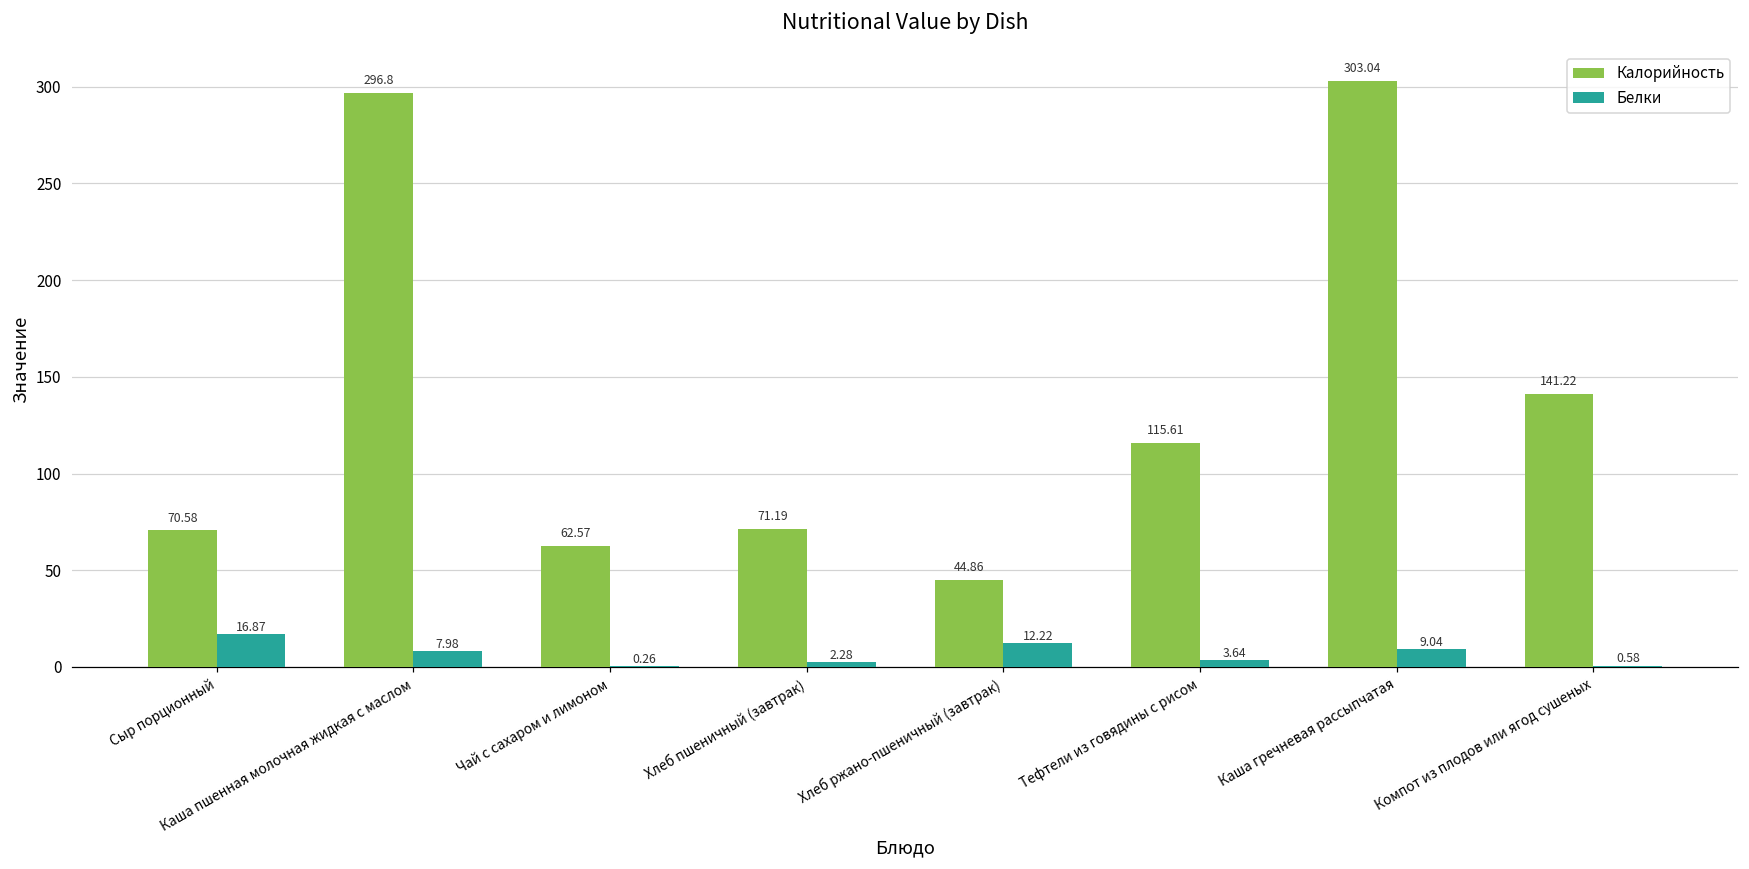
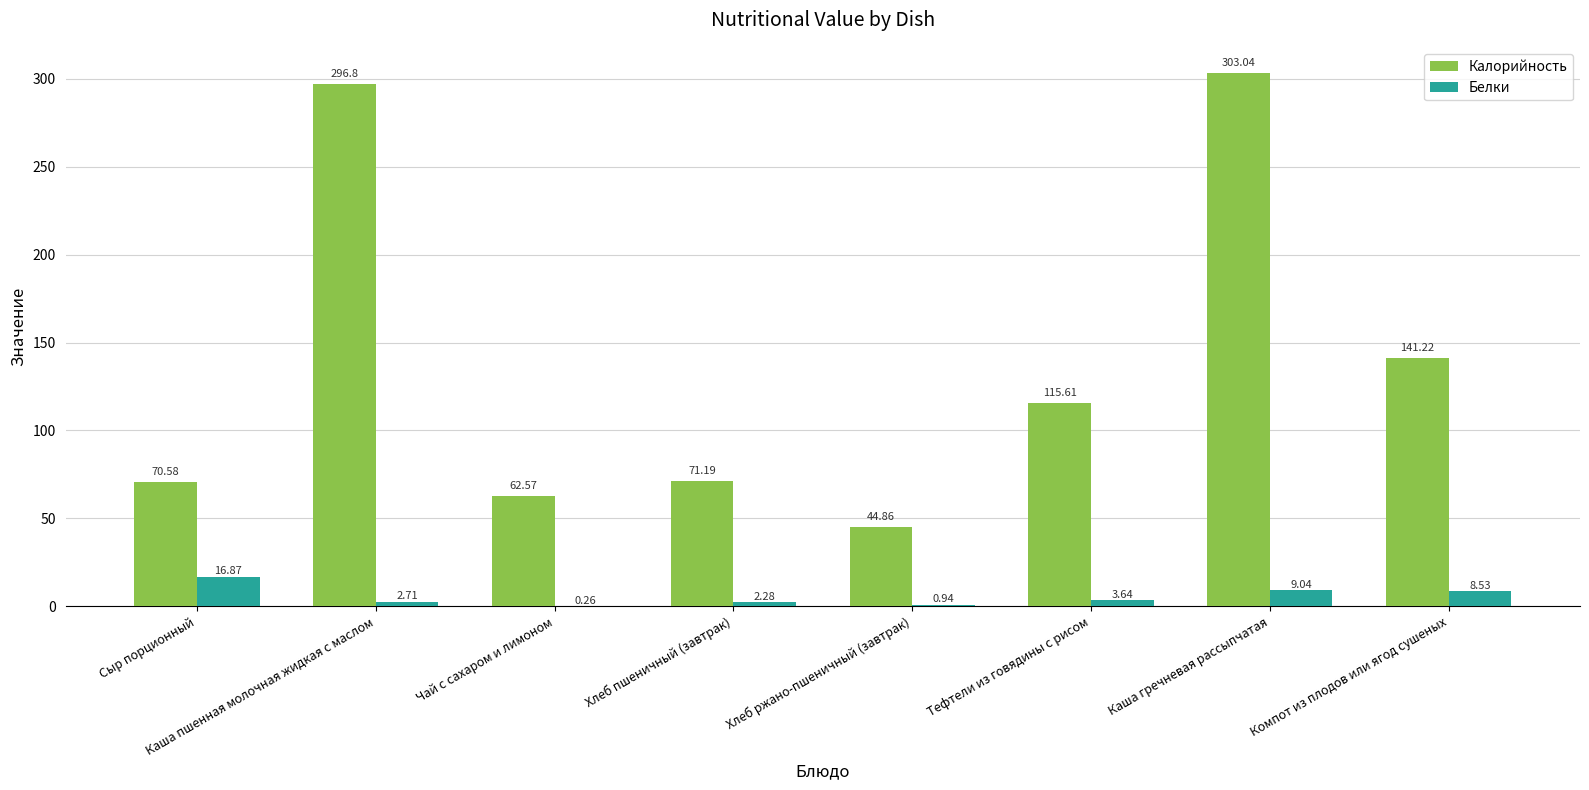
Белки, Каша пшенная молочная жидкая с маслом: 7.98 -> 2.71
Белки, Хлеб ржано-пшеничный (завтрак): 12.22 -> 0.94
Белки, Компот из плодов или ягод сушеных: 0.58 -> 8.53
